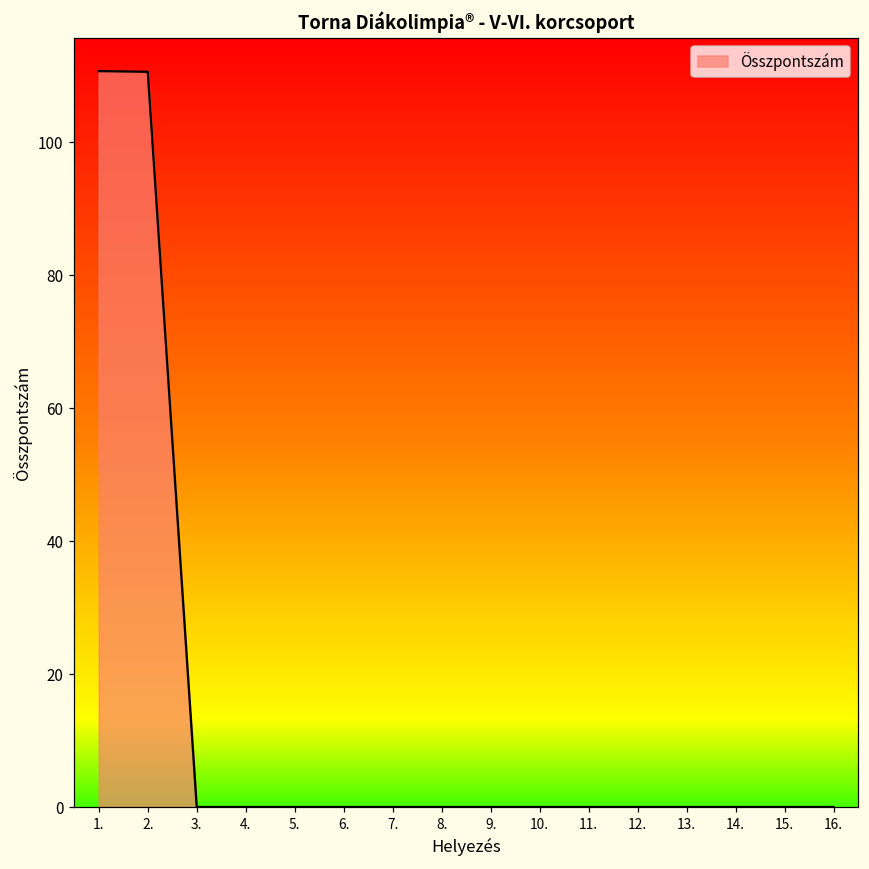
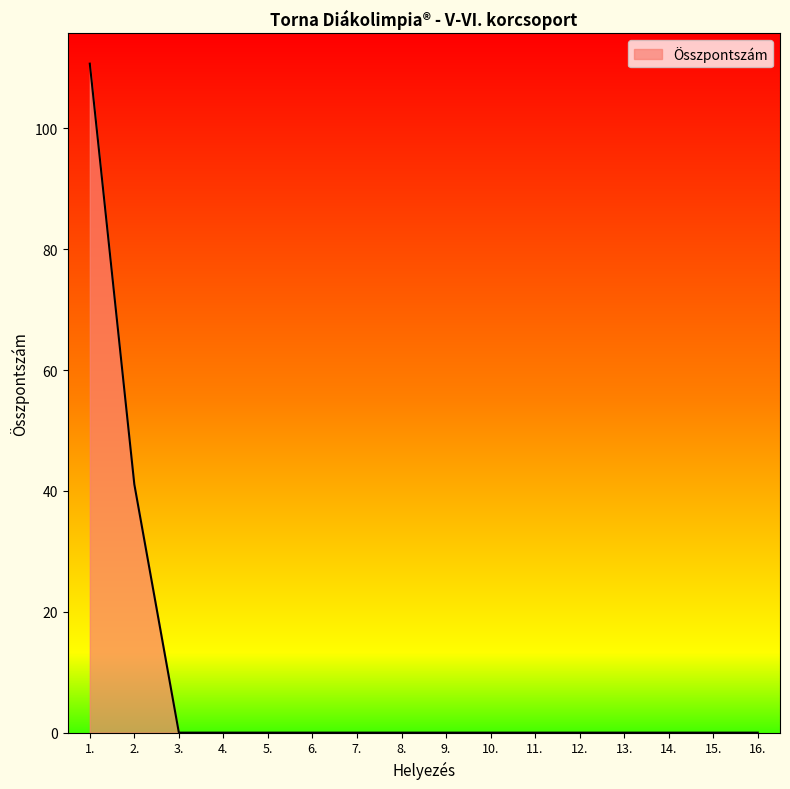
2.: 111 -> 41
